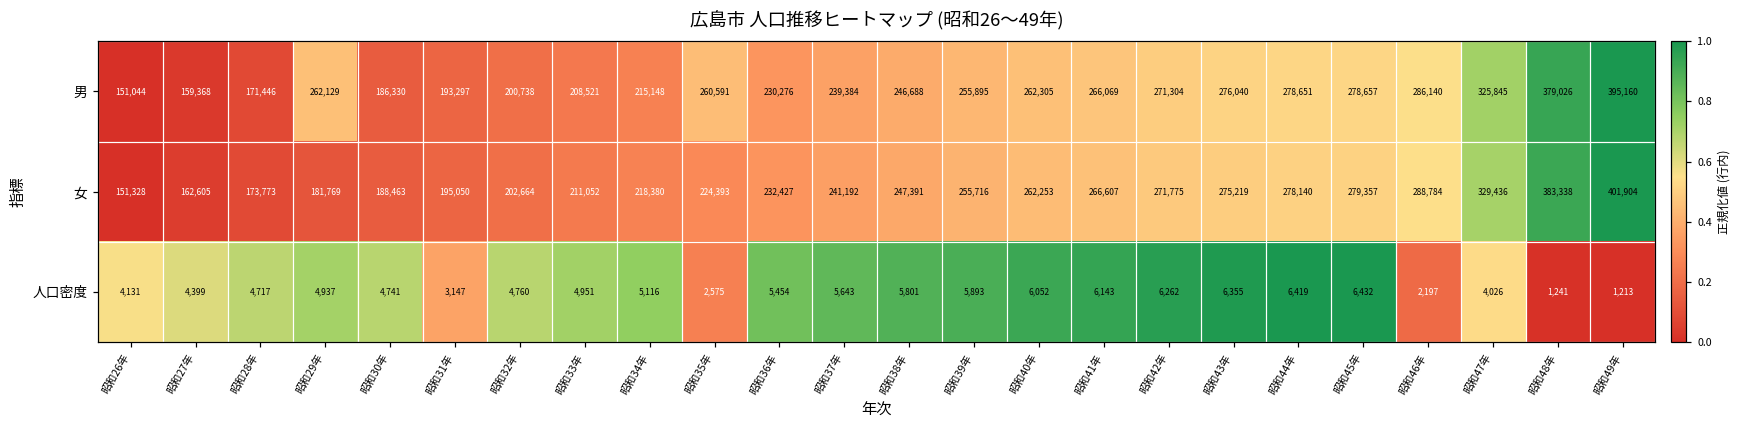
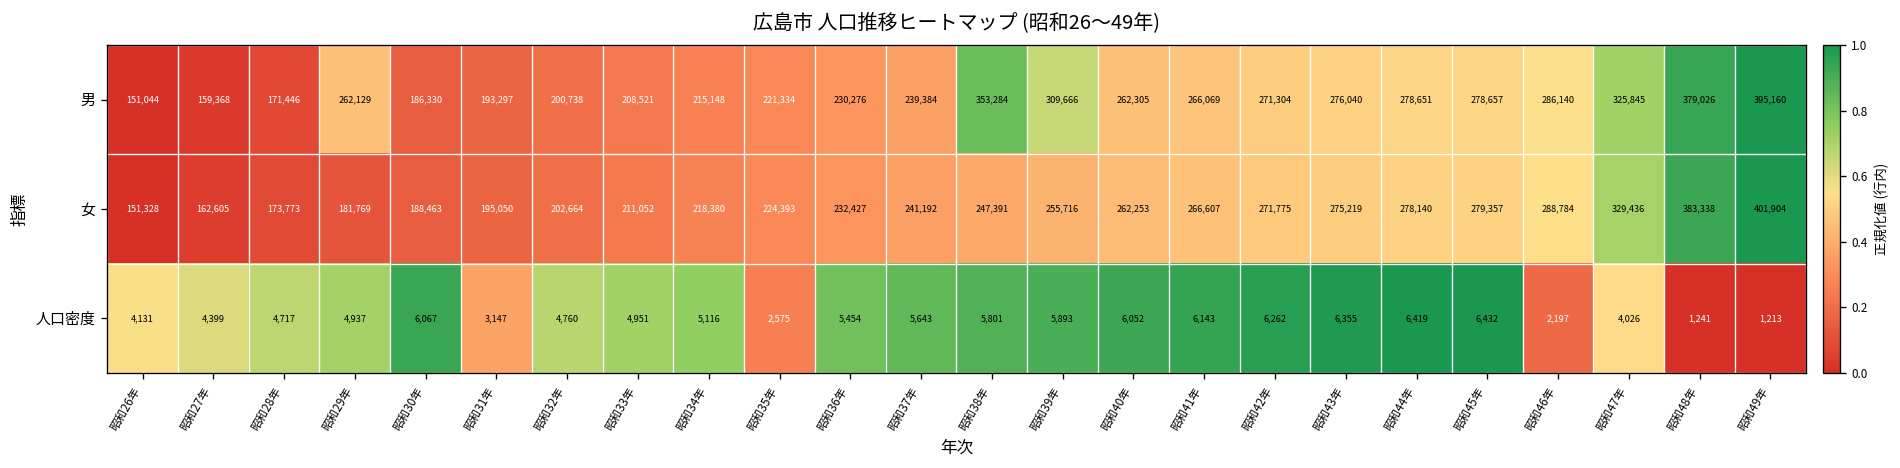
男, 昭和35年: 260,591 -> 221,334
男, 昭和38年: 246,688 -> 353,284
男, 昭和39年: 255,895 -> 309,666
人口密度, 昭和30年: 4,741 -> 6,067
